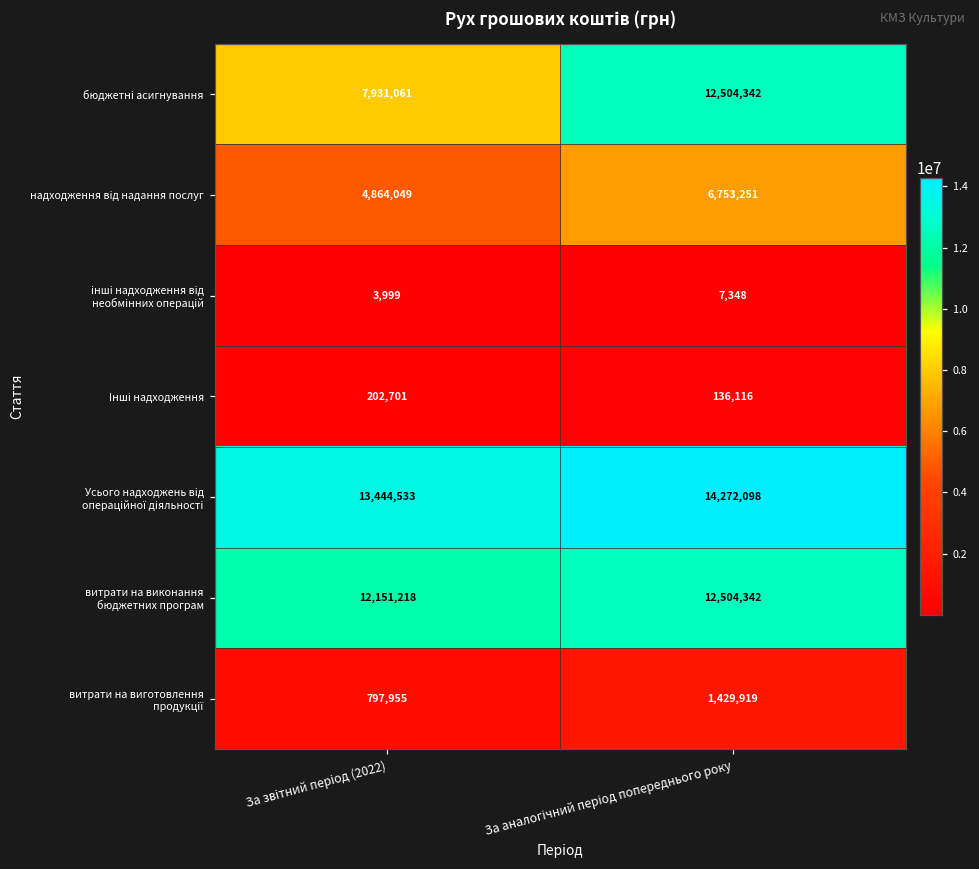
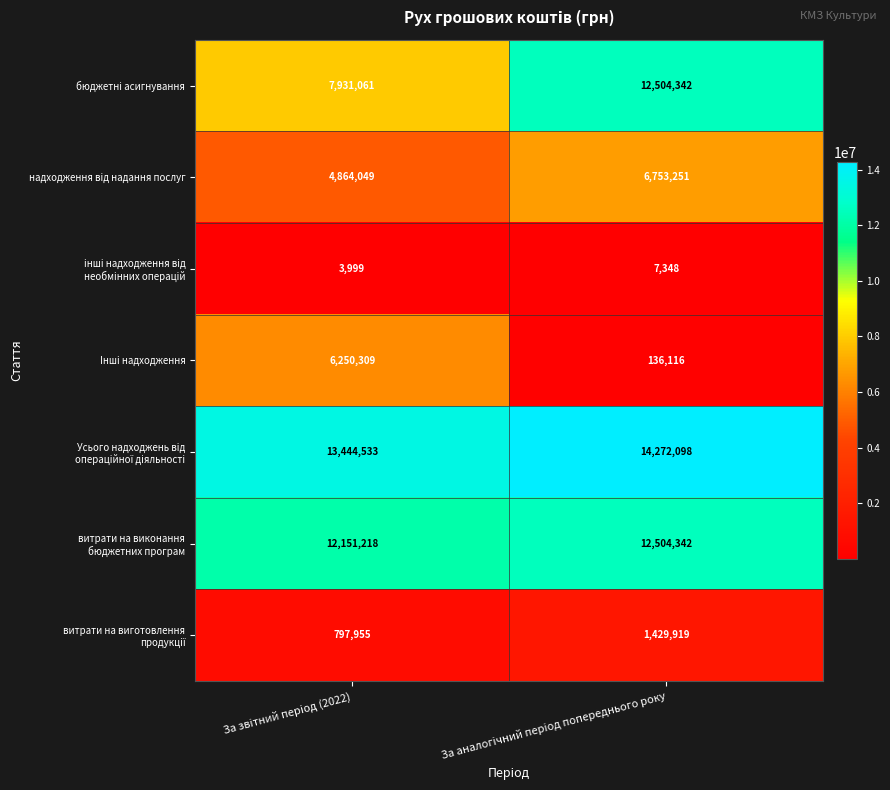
Інші надходження, За звітний період (2022): 202,701 -> 6,250,309
